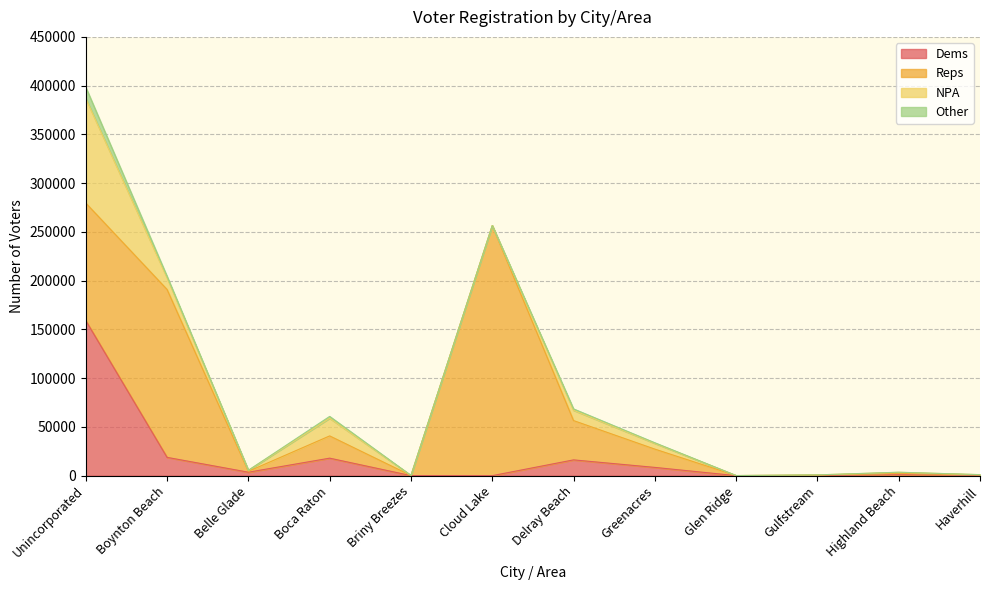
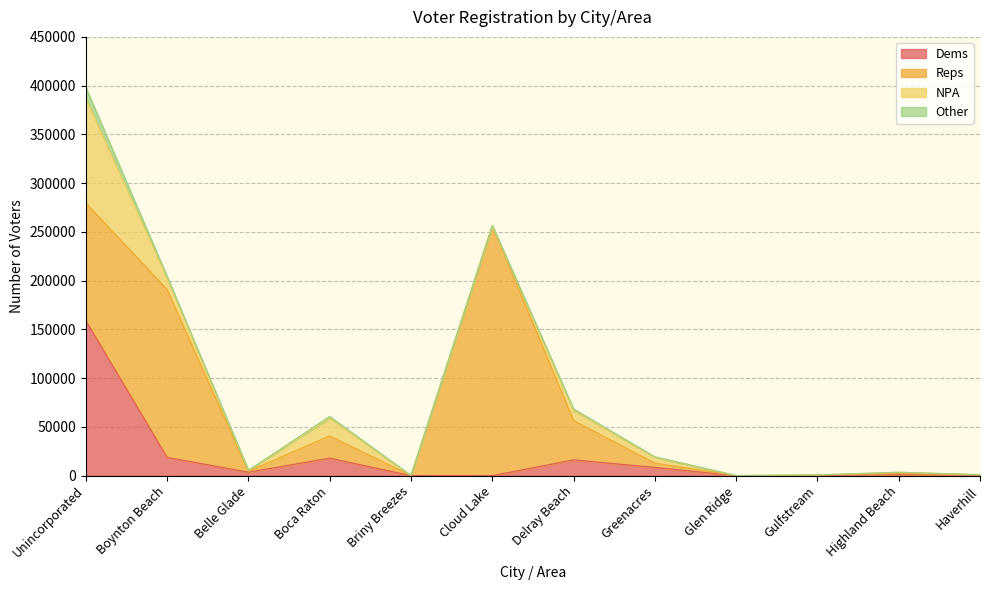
Reps, Greenacres: 20000 -> 0
